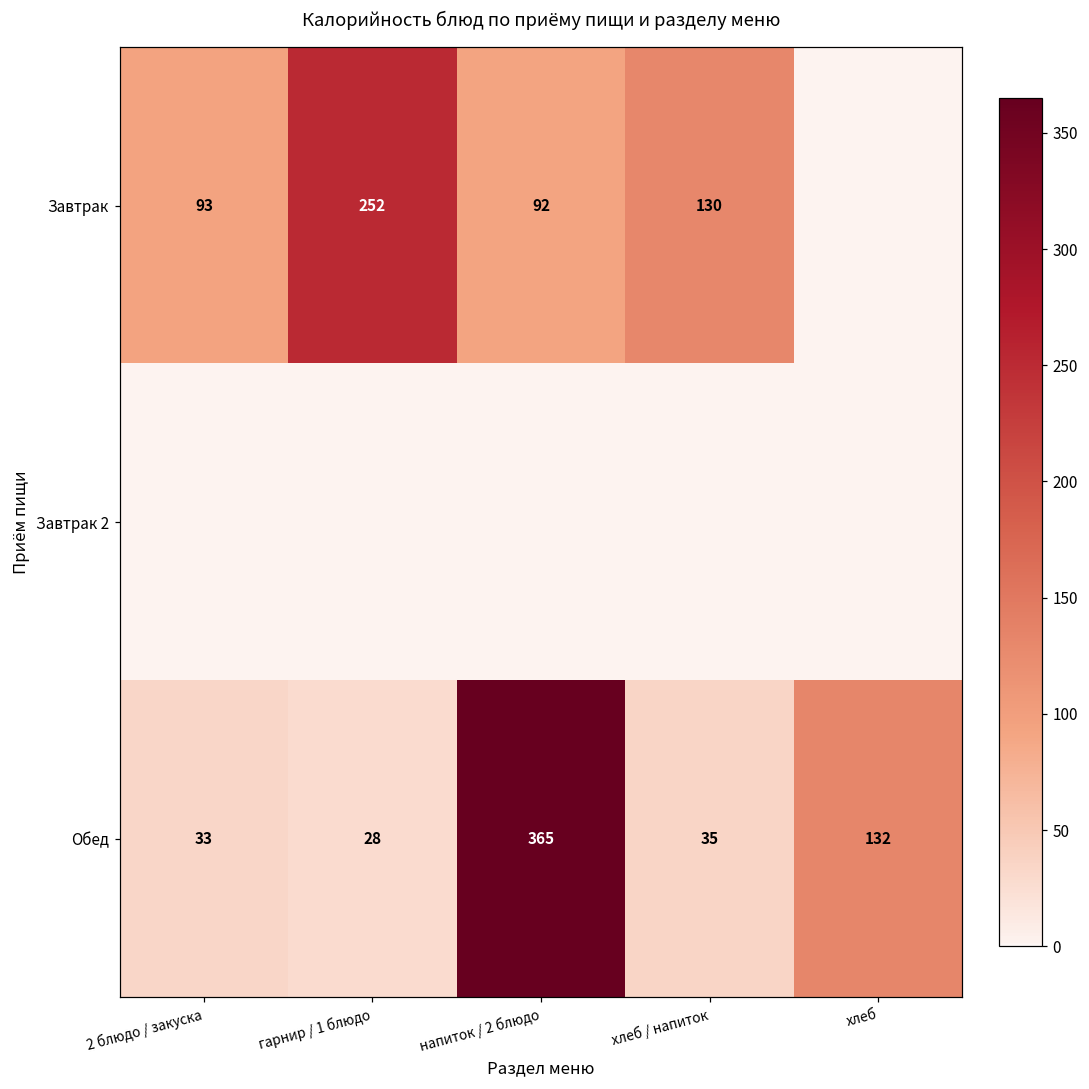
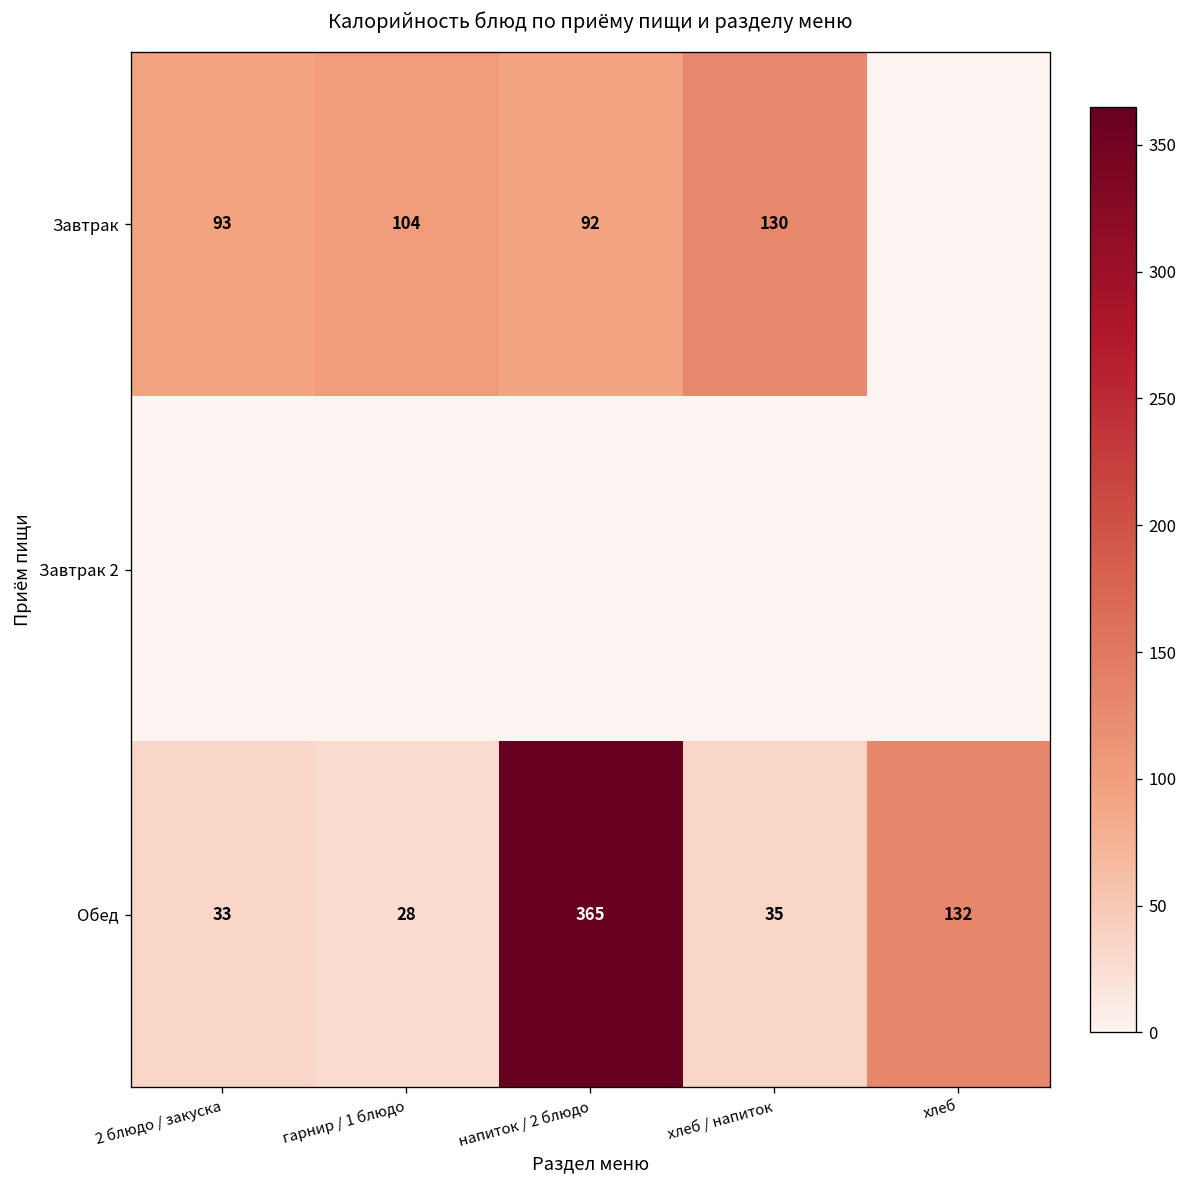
Завтрак, гарнир / 1 блюдо: 252 -> 104
